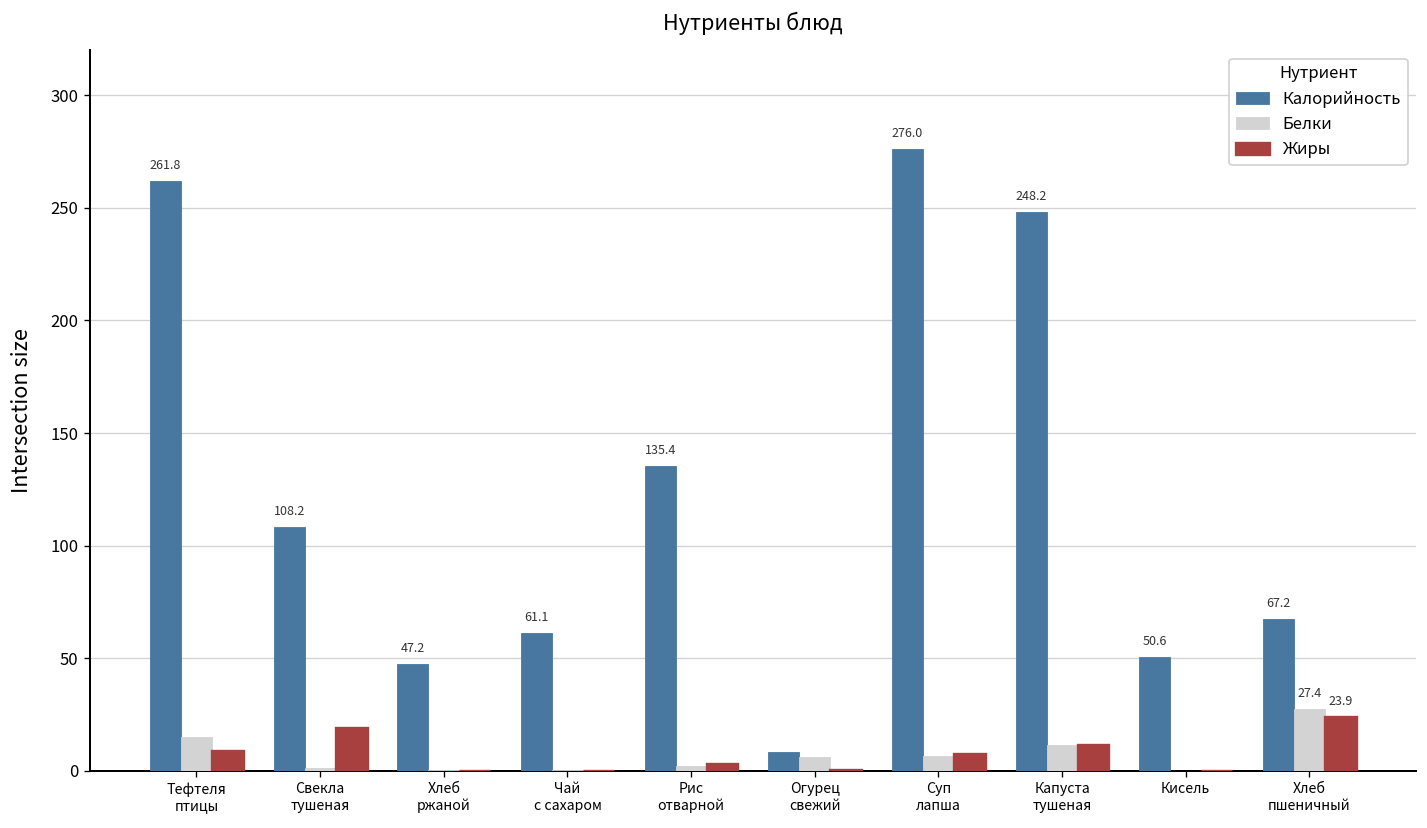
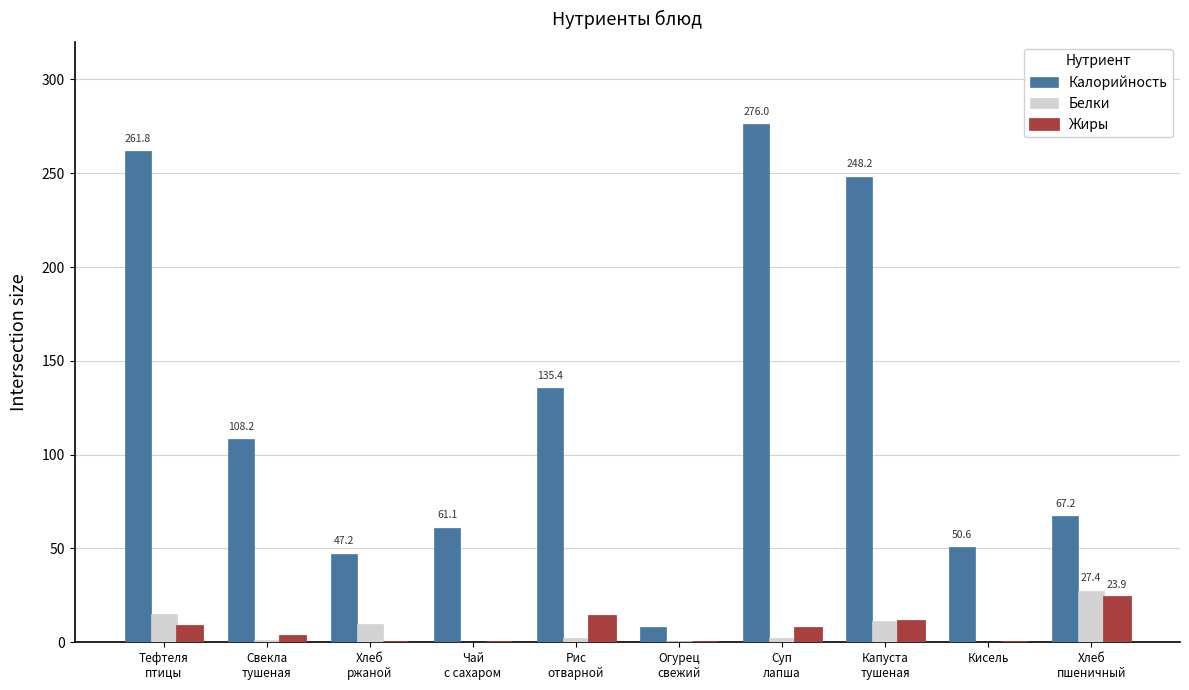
Жиры, Свекла тушеная: 19 -> 3
Белки, Хлеб ржаной: 0 -> 10
Жиры, Рис отварной: 3 -> 14
Белки, Огурец свежий: 6 -> 0
Белки, Суп лапша: 7 -> 2
